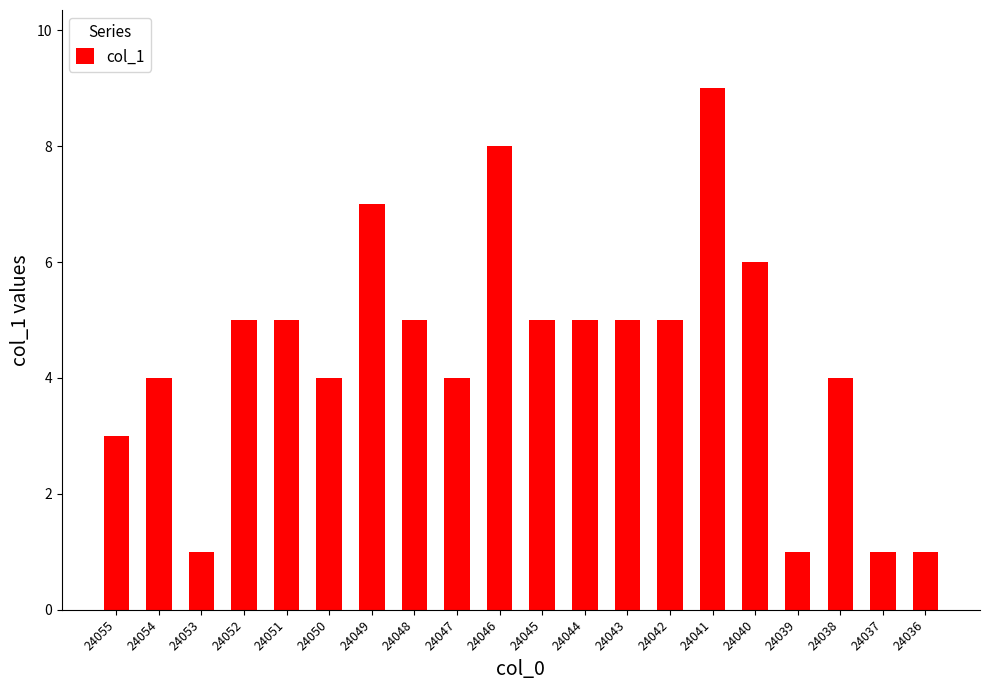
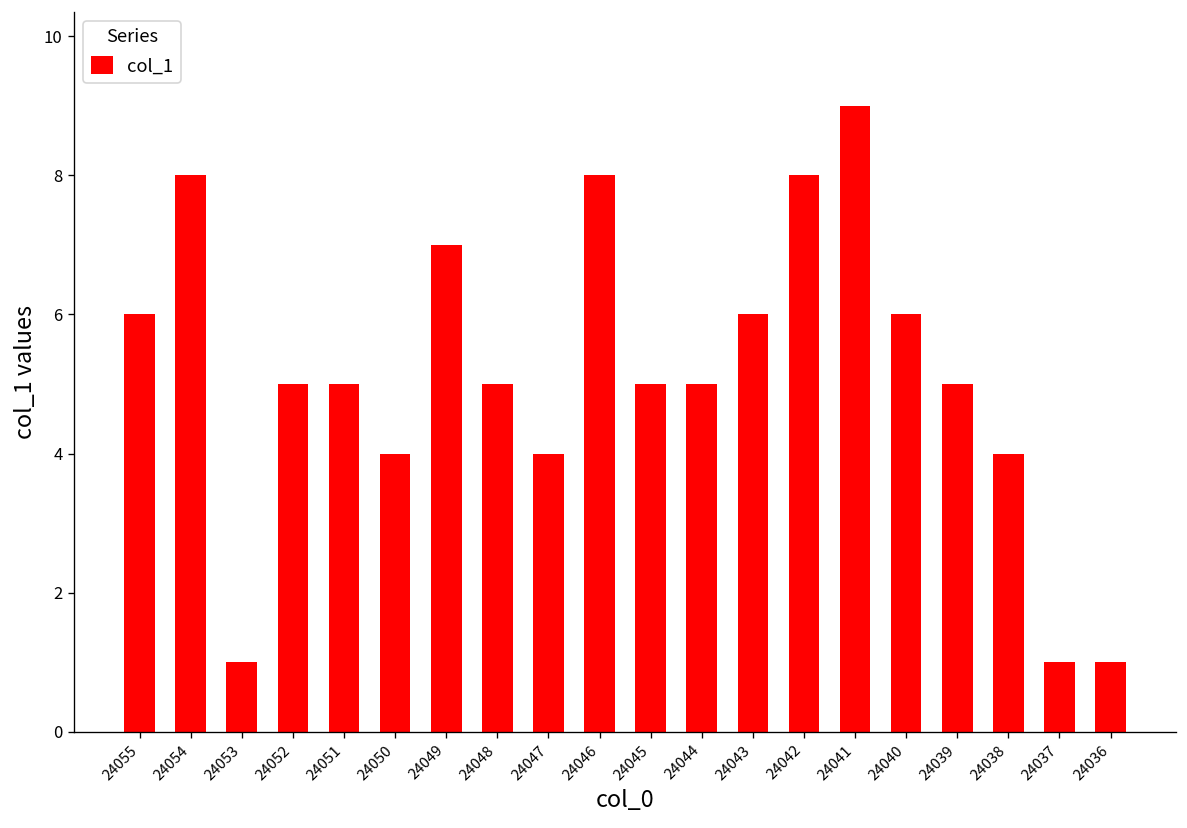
24055: 3 -> 6
24054: 4 -> 8
24043: 5 -> 6
24042: 5 -> 8
24039: 1 -> 5
